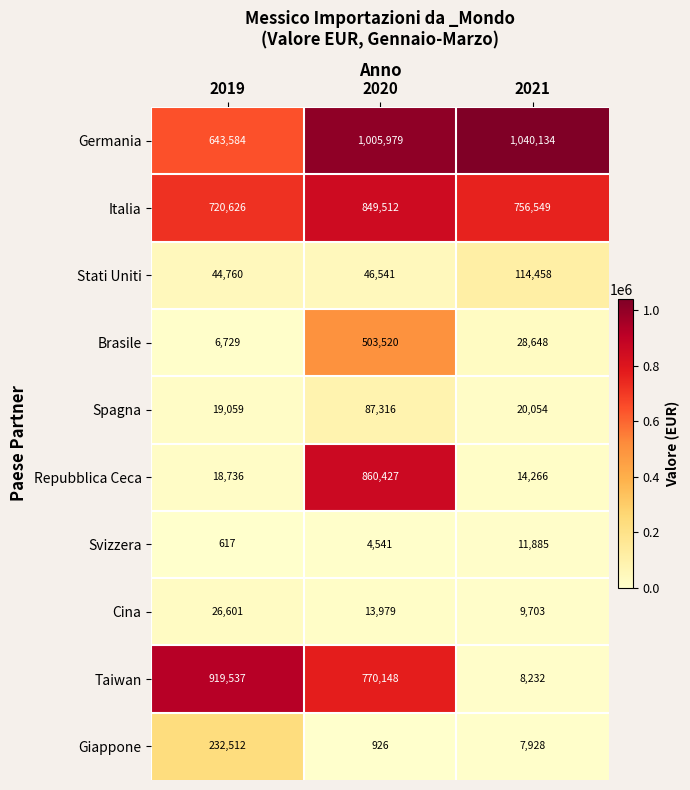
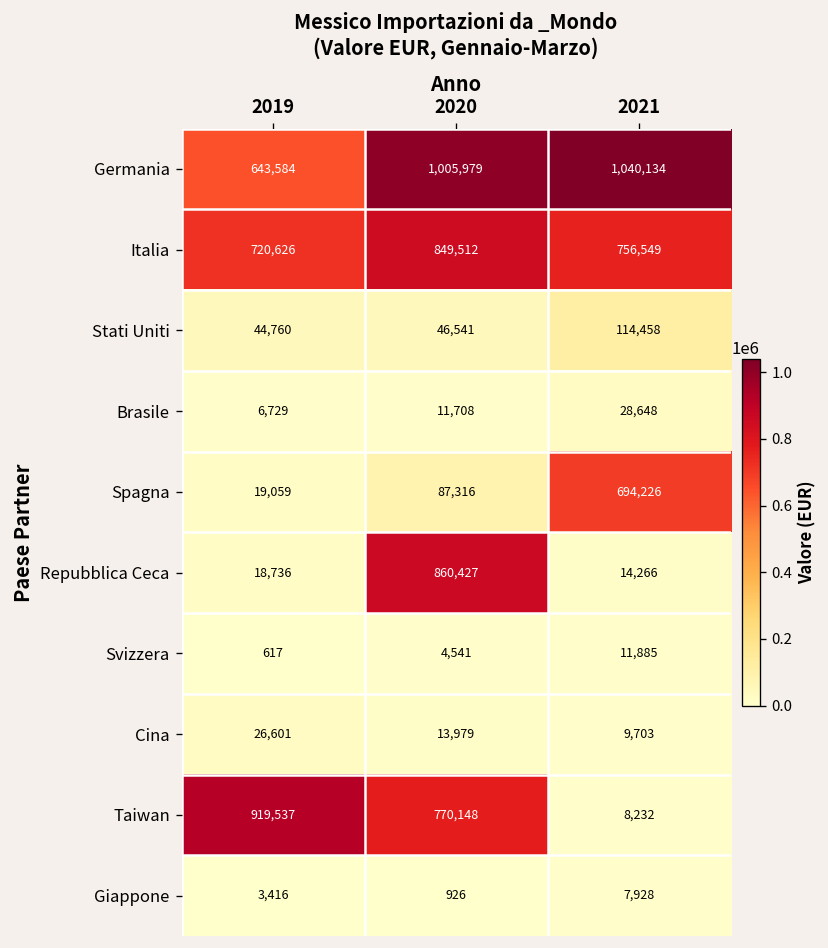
Brasile, 2020: 503,520 -> 11,708
Spagna, 2021: 20,054 -> 694,226
Giappone, 2019: 232,512 -> 3,416
